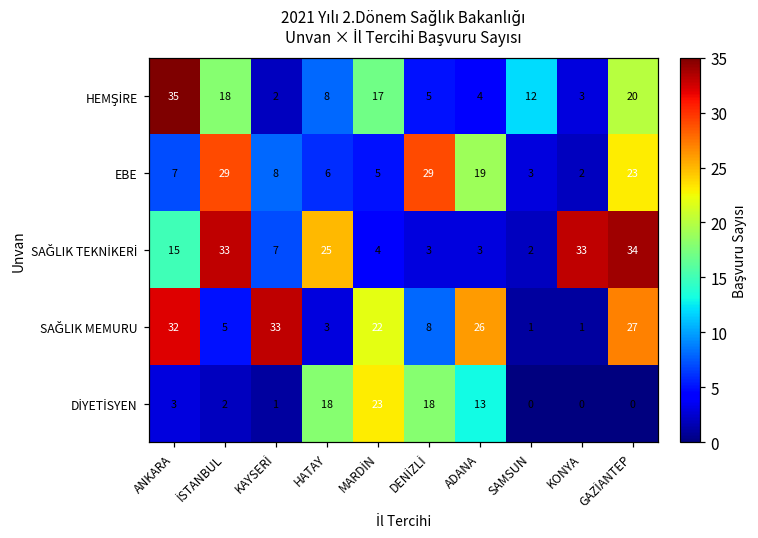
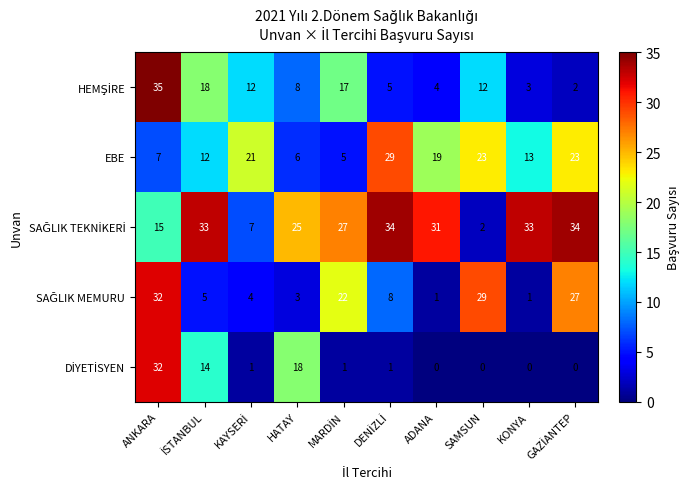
HEMŞİRE, KAYSERİ: 2 -> 12
HEMŞİRE, GAZİANTEP: 20 -> 2
EBE, İSTANBUL: 29 -> 12
EBE, KAYSERİ: 8 -> 21
EBE, SAMSUN: 3 -> 23
EBE, KONYA: 2 -> 13
SAĞLIK TEKNİKERİ, MARDİN: 4 -> 27
SAĞLIK TEKNİKERİ, DENİZLİ: 3 -> 34
SAĞLIK TEKNİKERİ, ADANA: 3 -> 31
SAĞLIK MEMURU, KAYSERİ: 33 -> 4
SAĞLIK MEMURU, ADANA: 26 -> 1
SAĞLIK MEMURU, SAMSUN: 1 -> 29
DİYETİSYEN, ANKARA: 3 -> 32
DİYETİSYEN, İSTANBUL: 2 -> 14
DİYETİSYEN, MARDİN: 23 -> 1
DİYETİSYEN, DENİZLİ: 18 -> 1
DİYETİSYEN, ADANA: 13 -> 0
